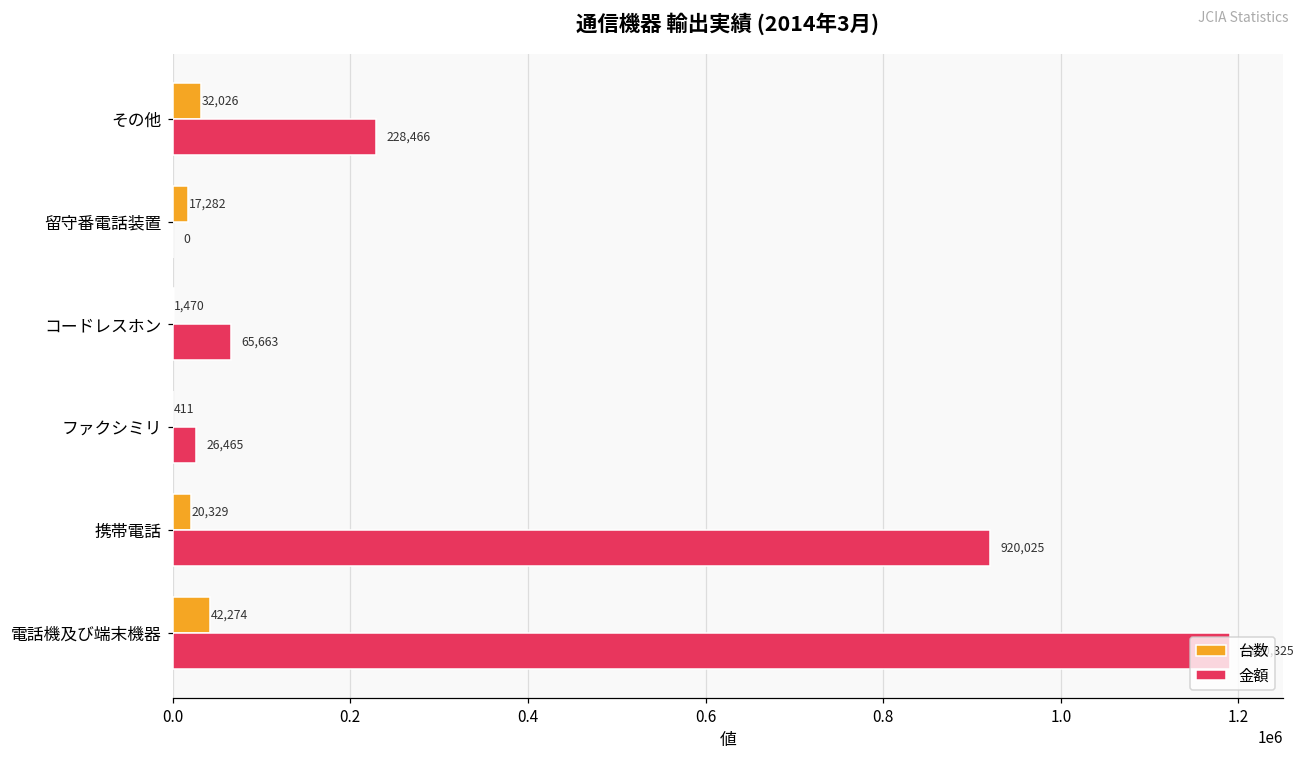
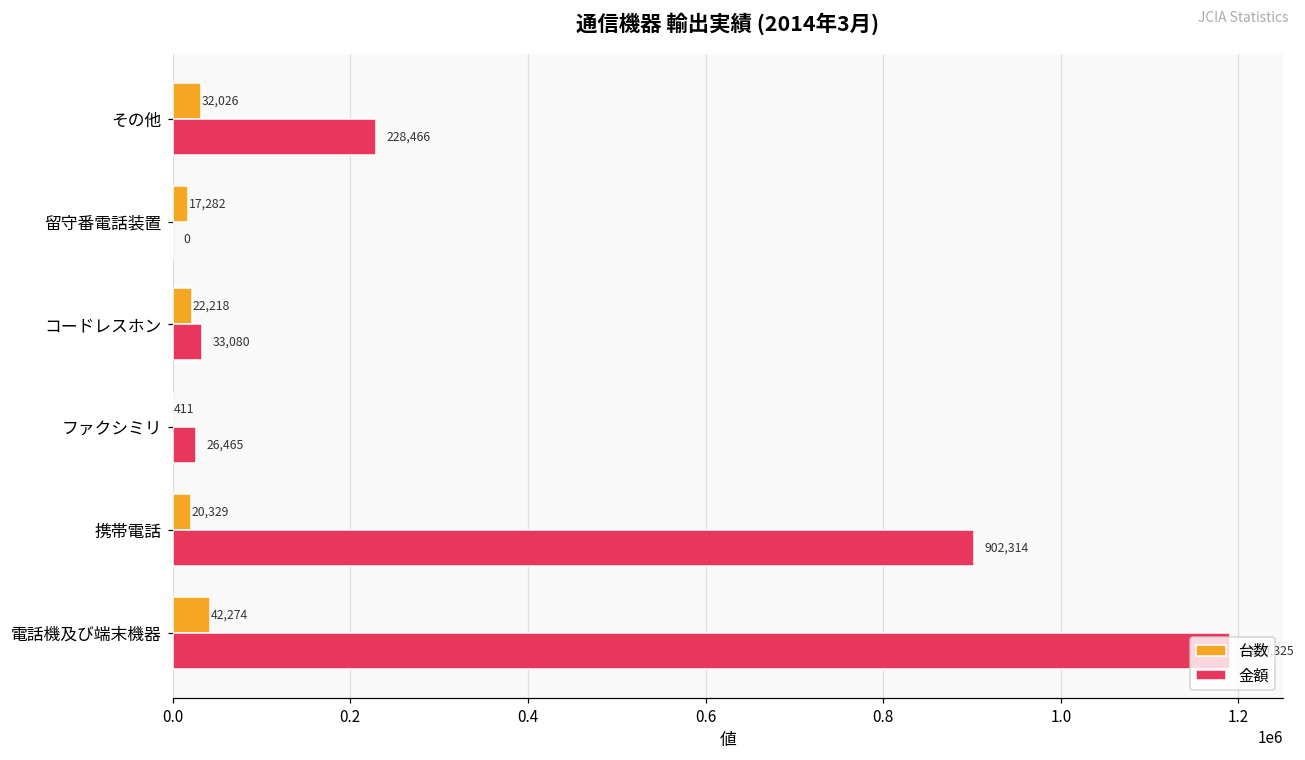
台数, コードレスホン: 1,470 -> 22,218
金額, コードレスホン: 65,663 -> 33,080
金額, 携帯電話: 920,025 -> 902,314
